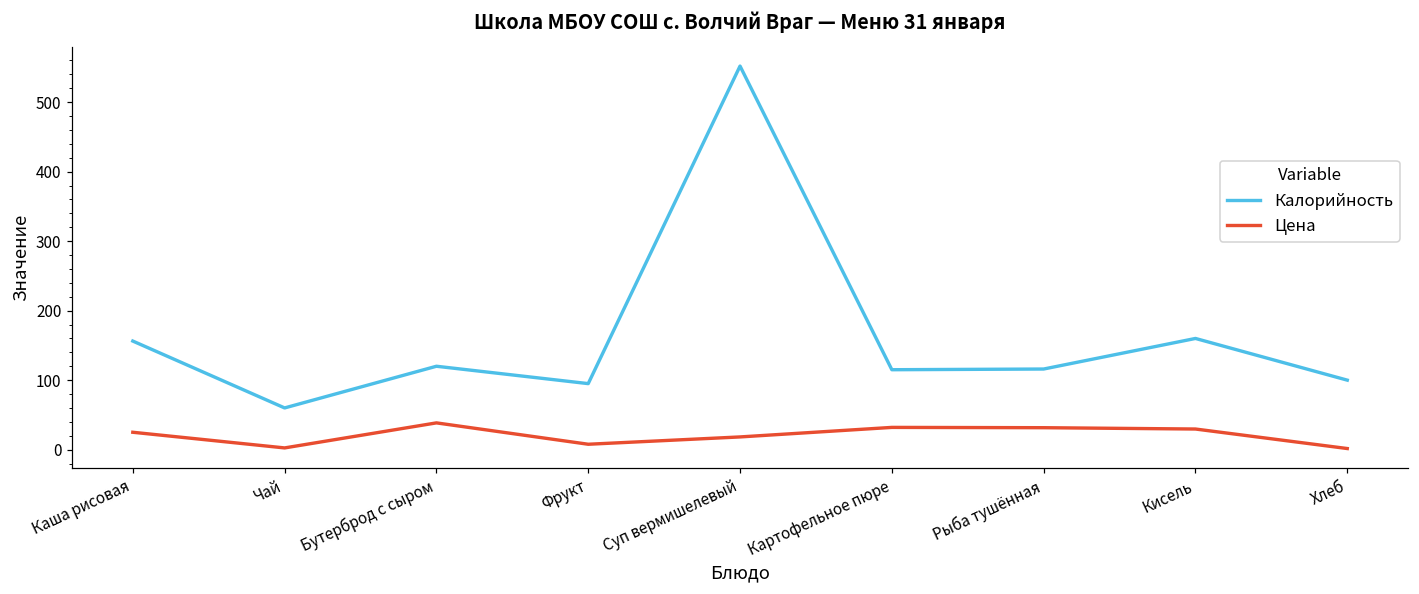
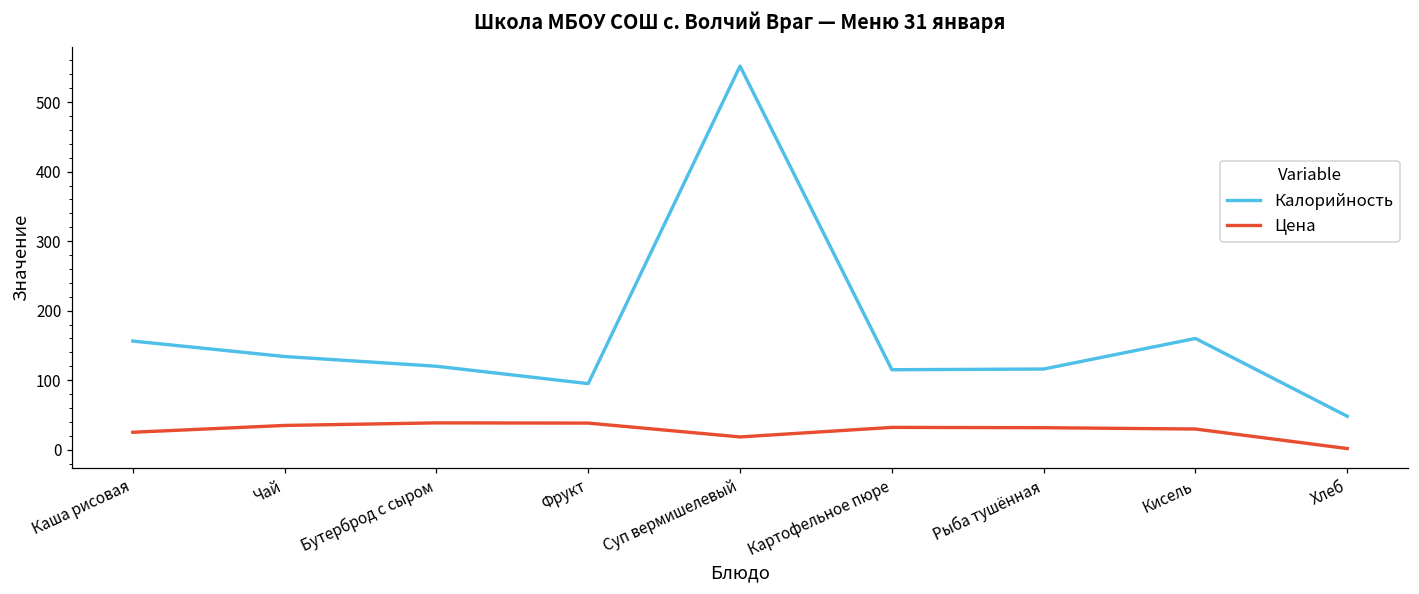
Калорийность, Чай: 60 -> 130
Цена, Чай: 0 -> 30
Цена, Фрукт: 10 -> 40
Калорийность, Хлеб: 100 -> 50
